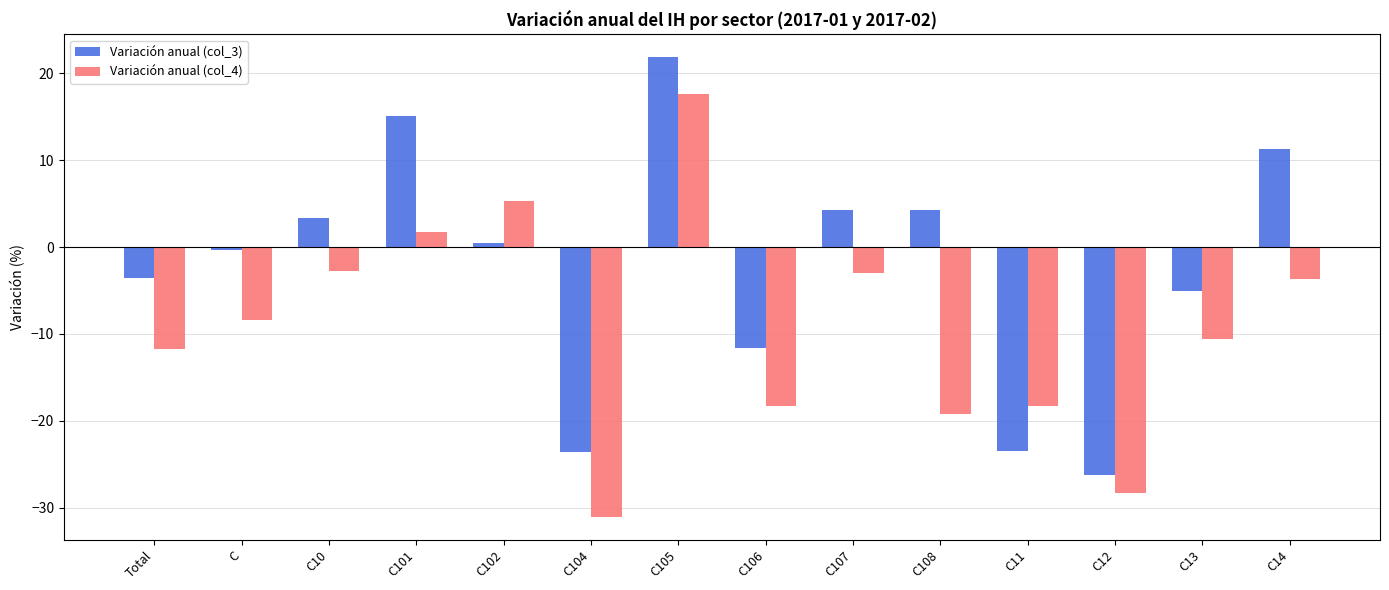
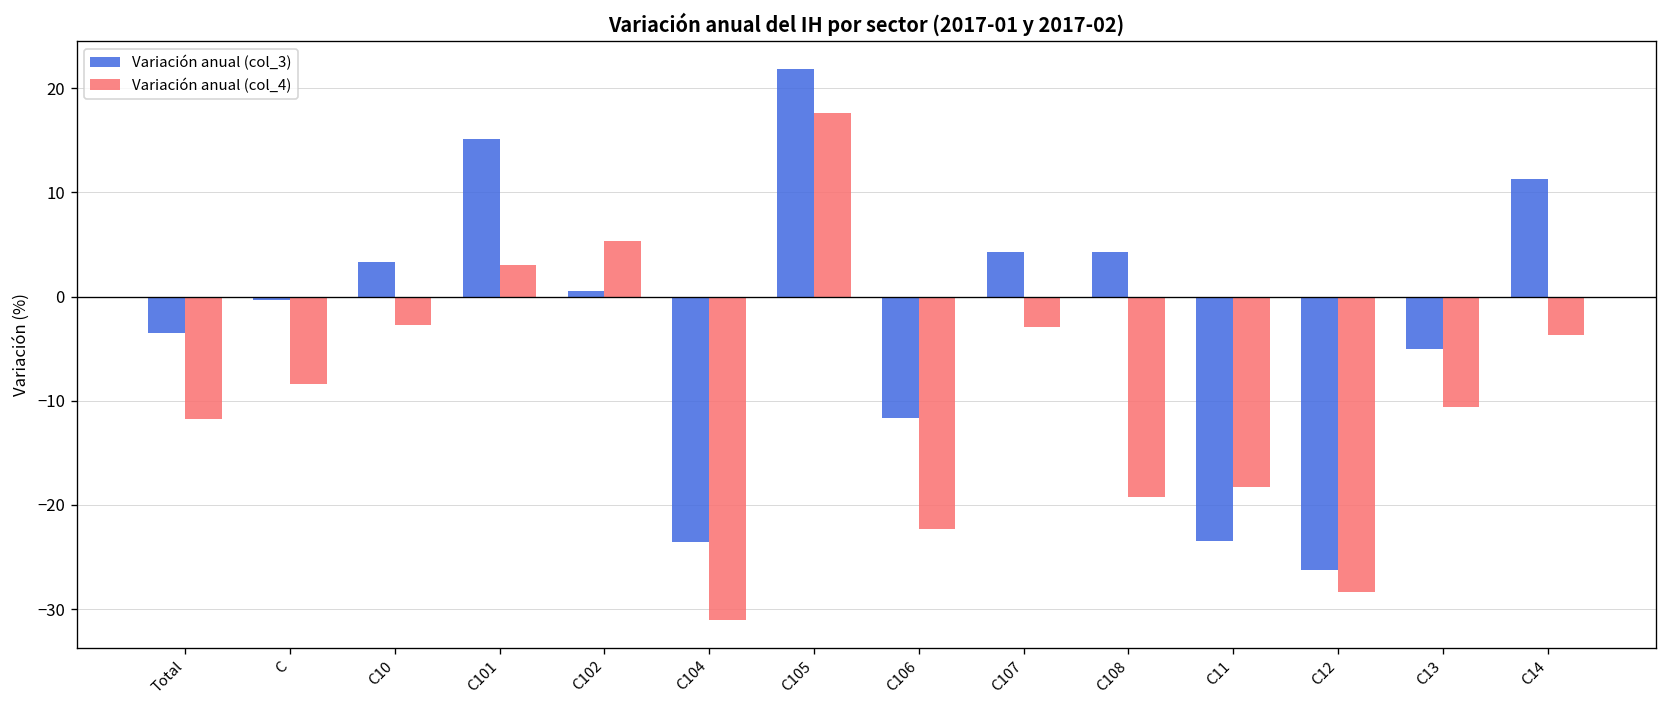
Variación anual (col_4), C101: 2 -> 3
Variación anual (col_4), C106: -18 -> -22
